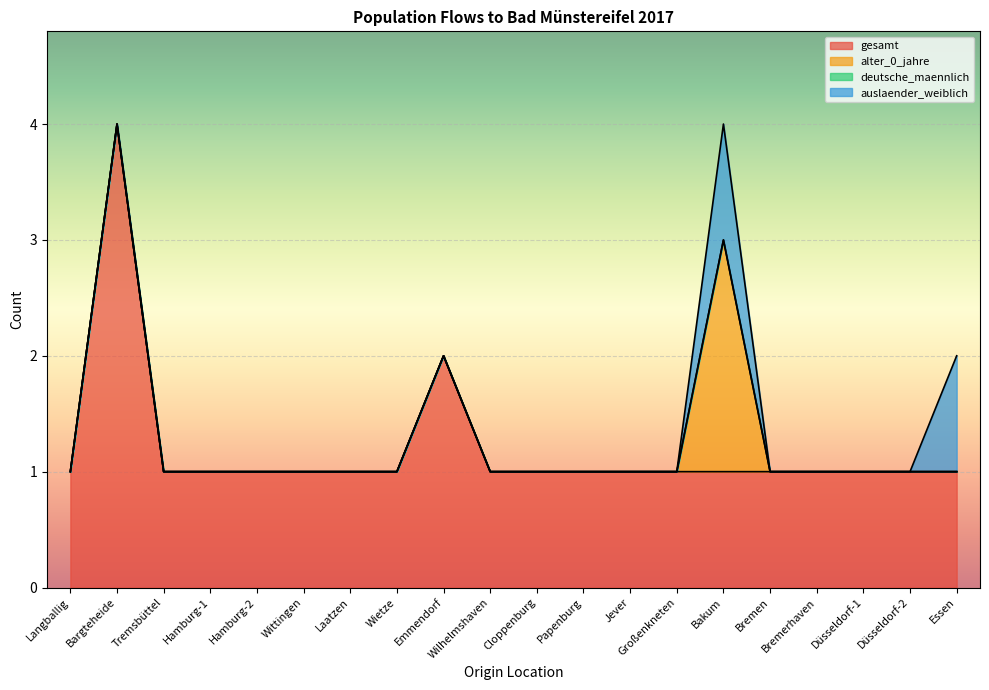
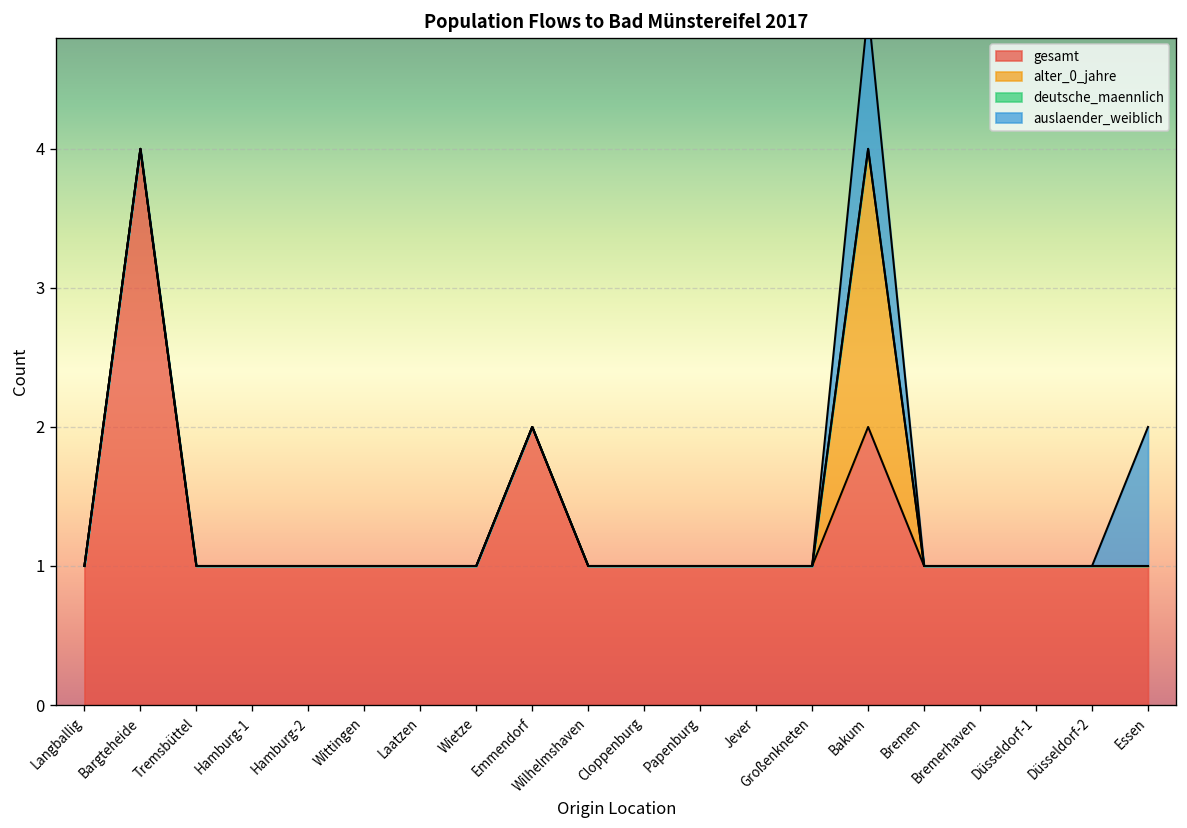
gesamt, Bakum: 1 -> 2
